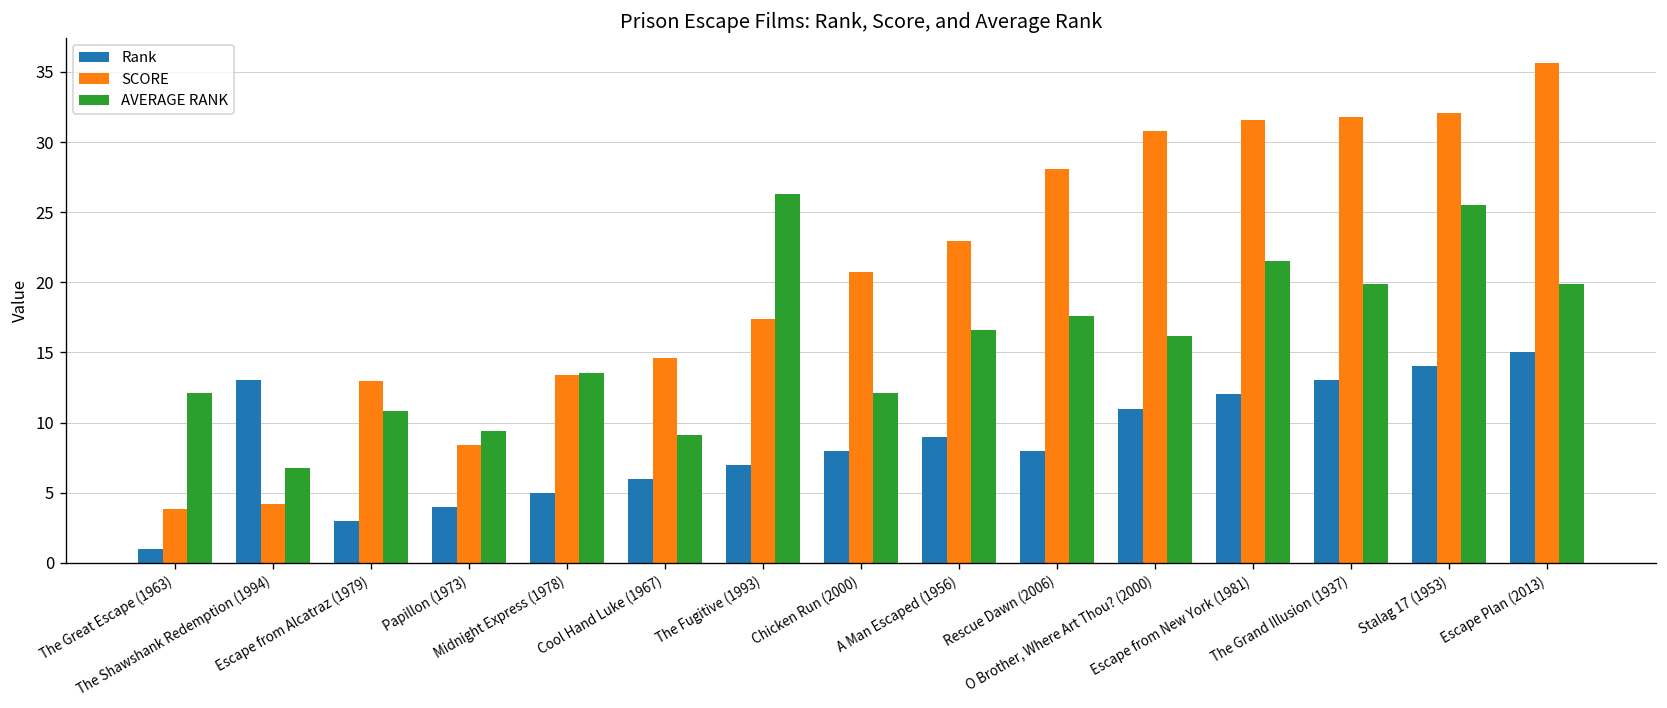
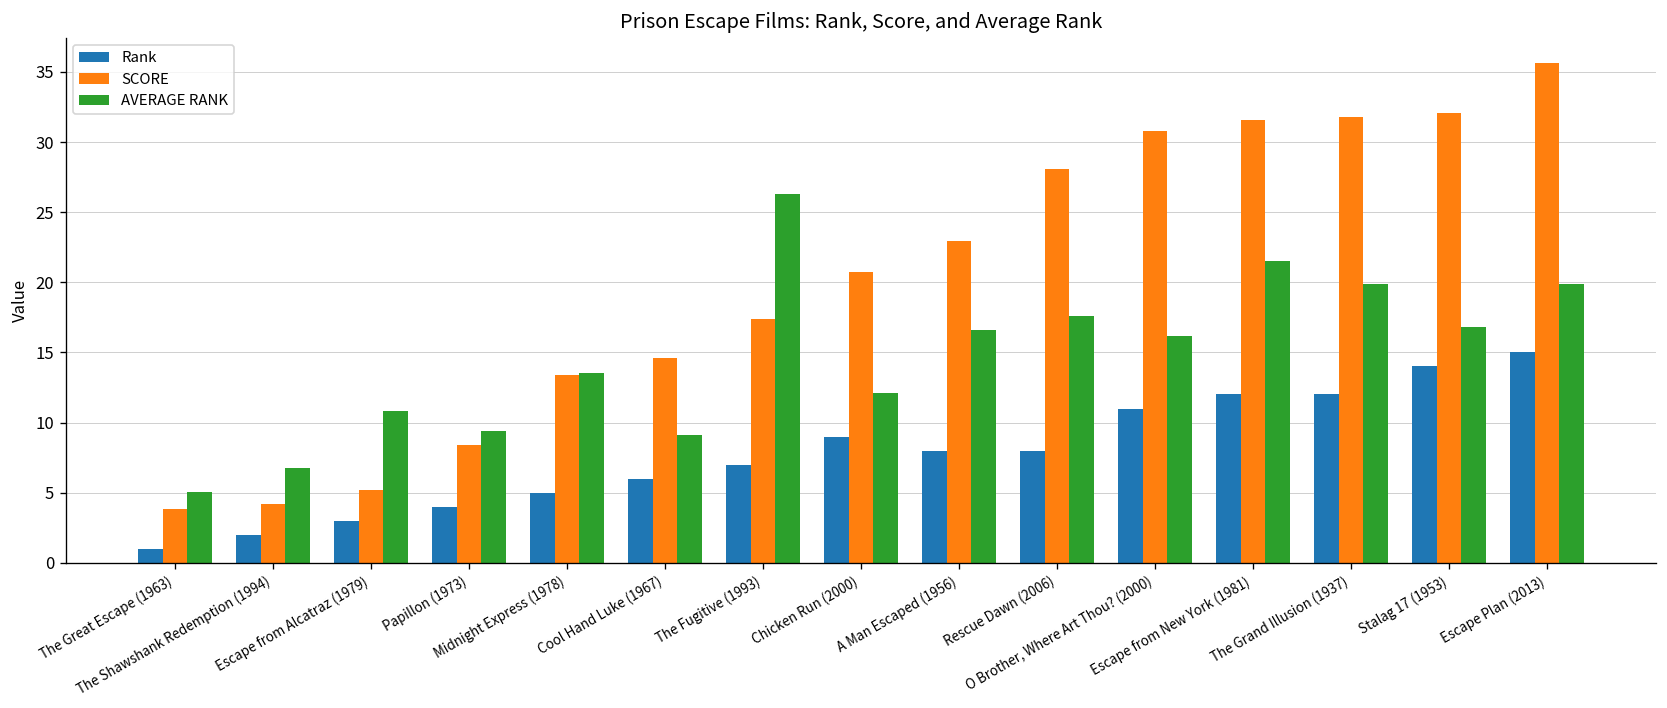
AVERAGE RANK, The Great Escape (1963): 12.1 -> 5.1
Rank, The Shawshank Redemption (1994): 13 -> 2
SCORE, Escape from Alcatraz (1979): 13.0 -> 5.2
Rank, Chicken Run (2000): 8 -> 9
Rank, A Man Escaped (1956): 9 -> 8
Rank, The Grand Illusion (1937): 13 -> 12
AVERAGE RANK, Stalag 17 (1953): 25.5 -> 16.8
